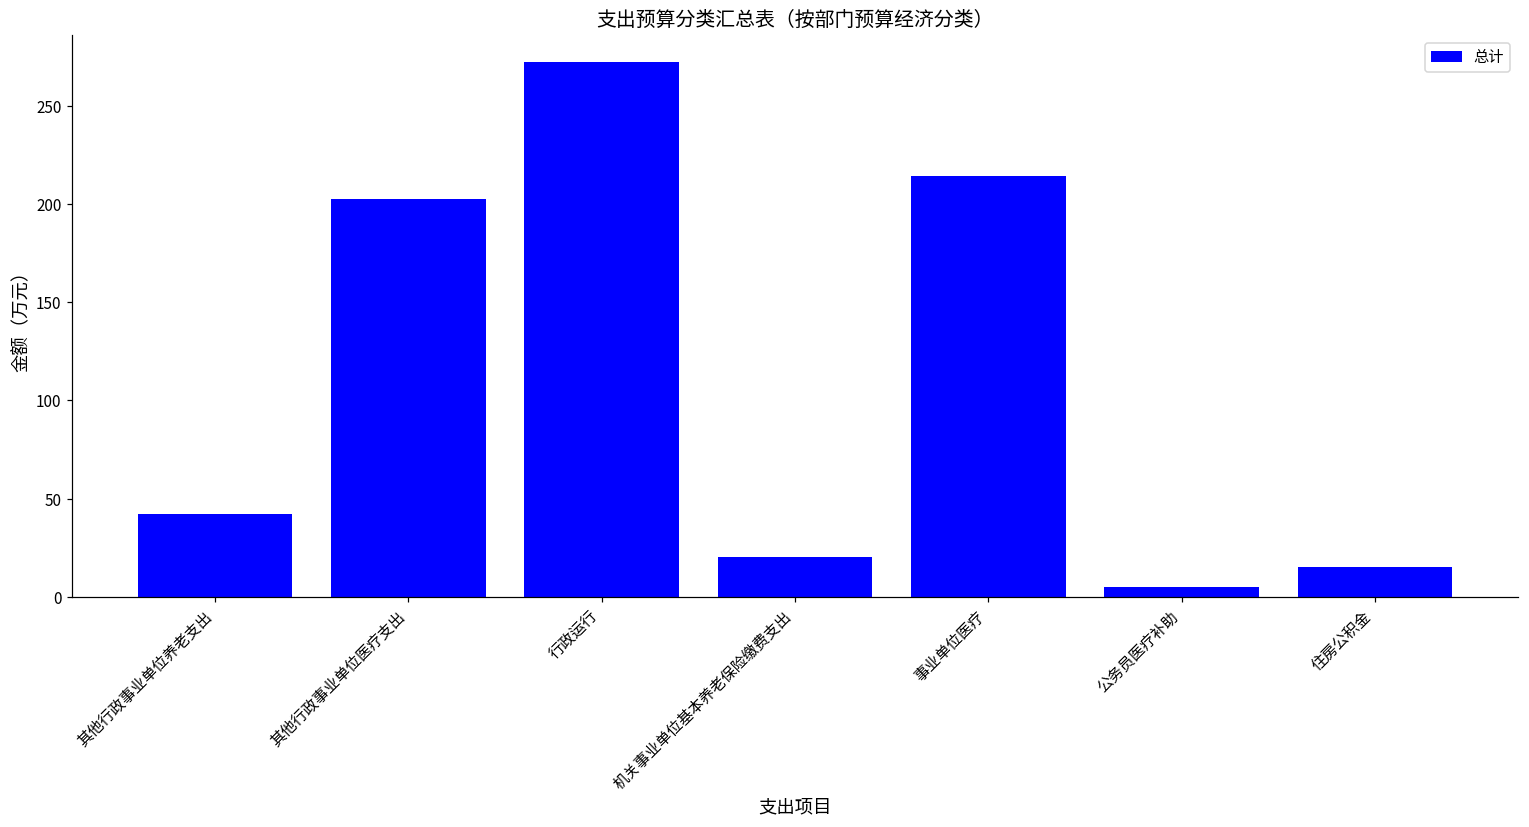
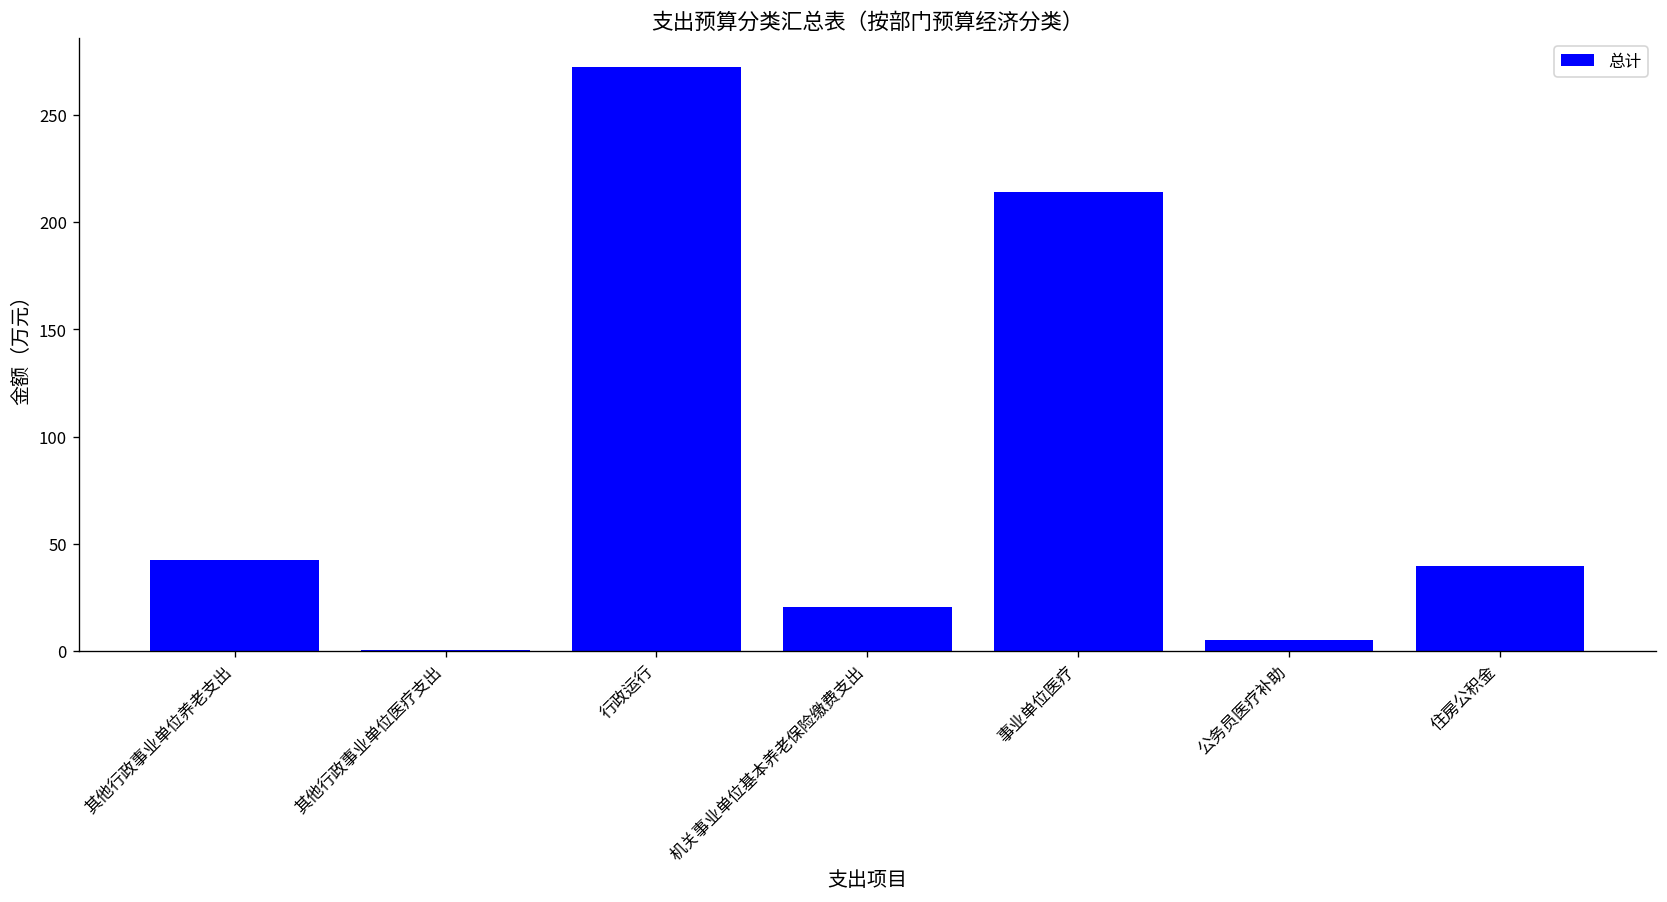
其他行政事业单位医疗支出: 202 -> 0
住房公积金: 15 -> 40
